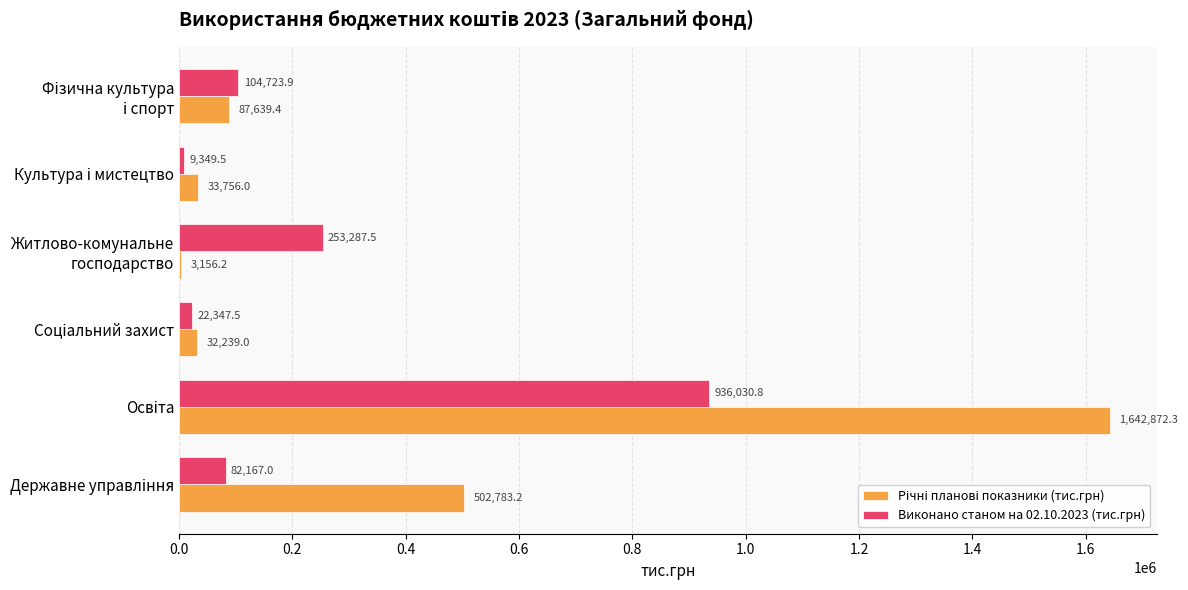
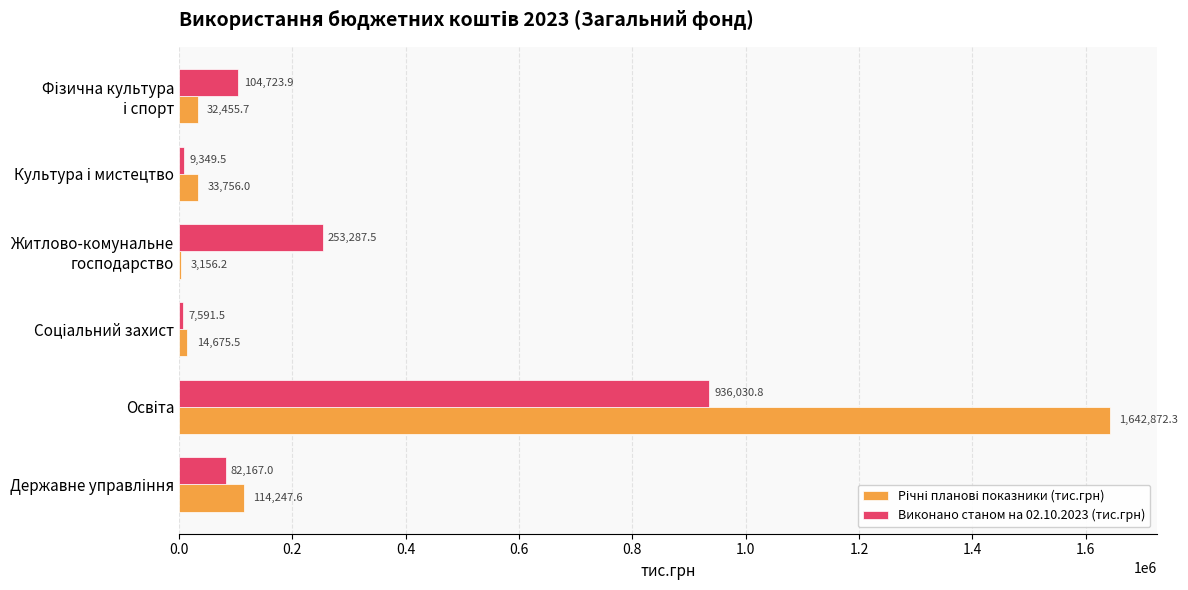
Річні планові показники (тис.грн), Фізична культура і спорт: 87,639.4 -> 32,455.7
Виконано станом на 02.10.2023 (тис.грн), Соціальний захист: 22,347.5 -> 7,591.5
Річні планові показники (тис.грн), Соціальний захист: 32,239.0 -> 14,675.5
Річні планові показники (тис.грн), Державне управління: 502,783.2 -> 114,247.6
